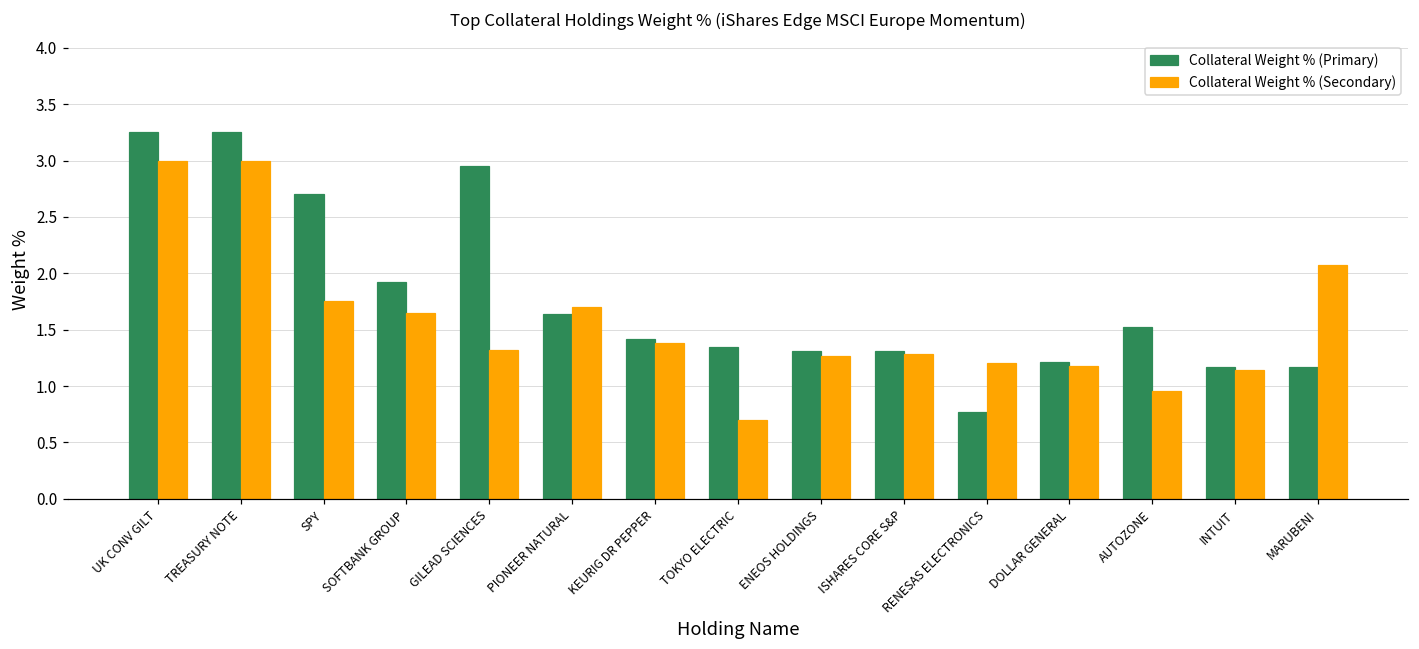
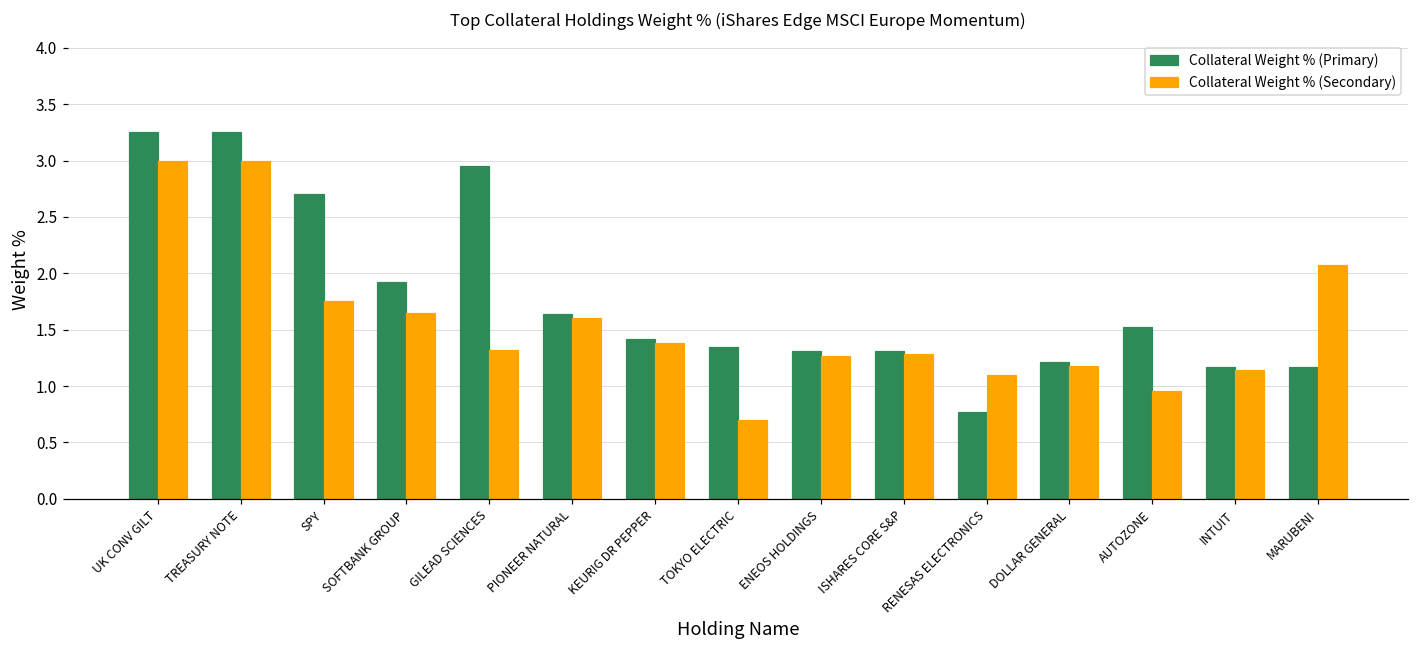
Collateral Weight % (Secondary), PIONEER NATURAL: 1.7 -> 1.6
Collateral Weight % (Secondary), RENESAS ELECTRONICS: 1.2 -> 1.1
